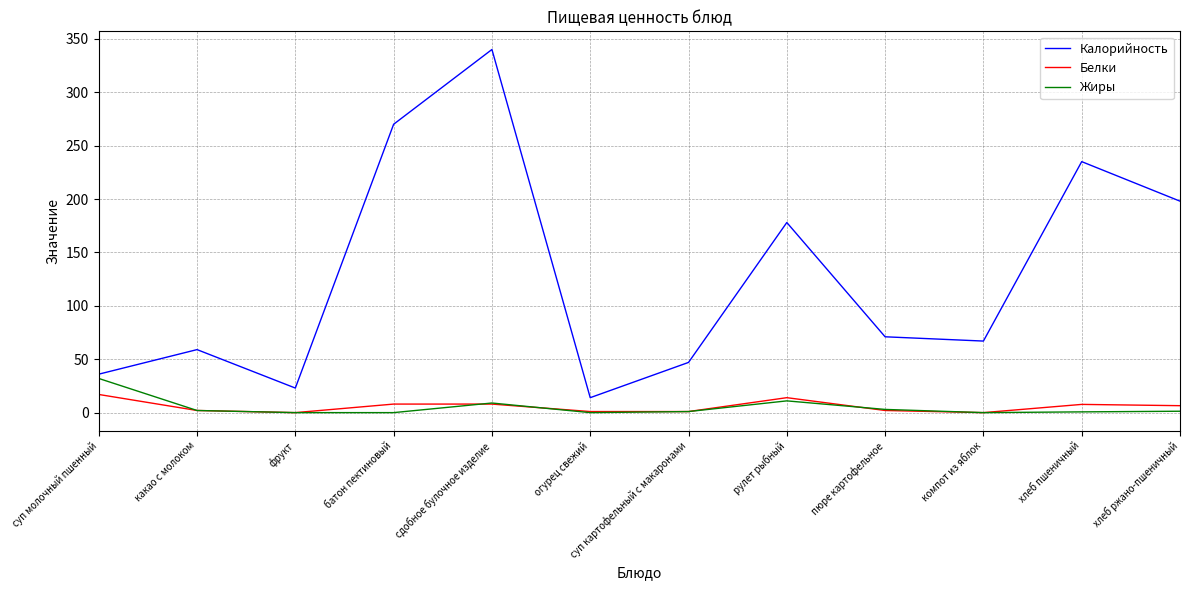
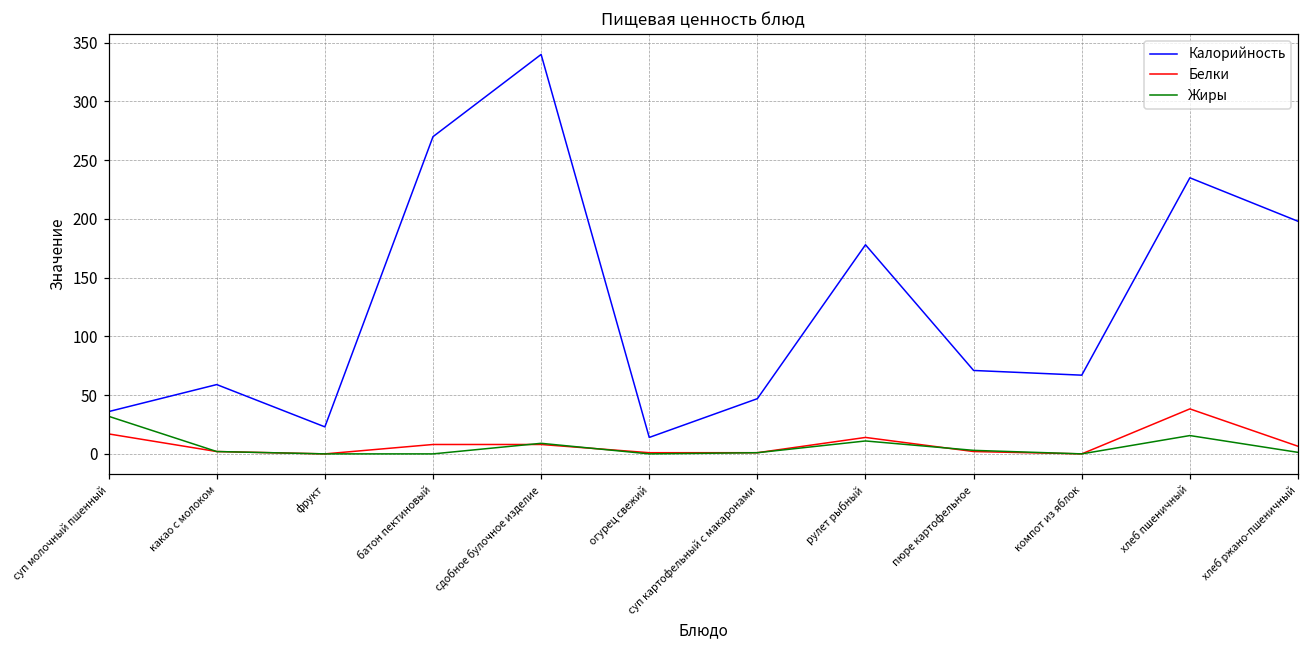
Белки, хлеб пшеничный: 8 -> 38
Жиры, хлеб пшеничный: 1 -> 16
